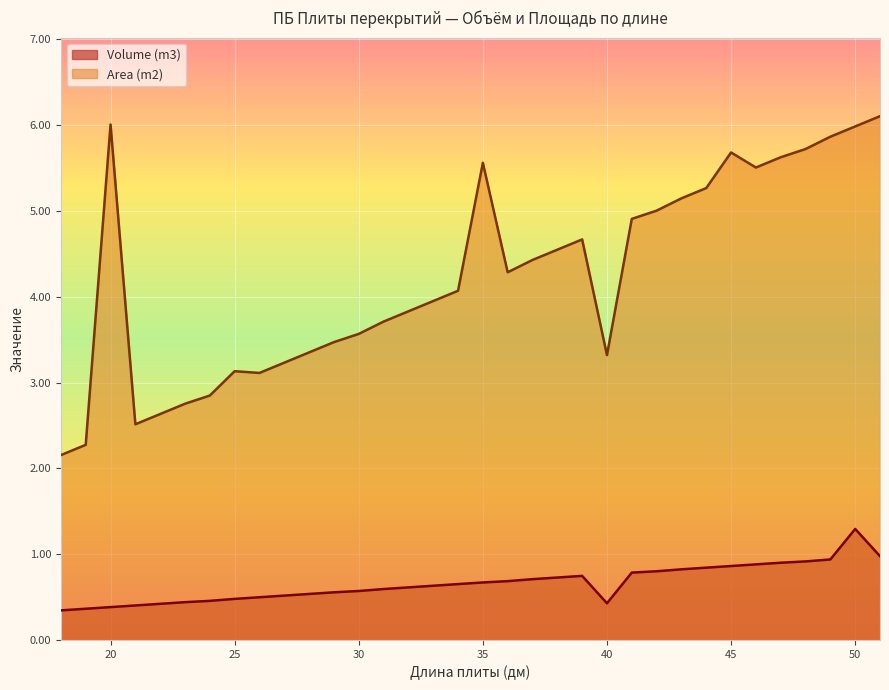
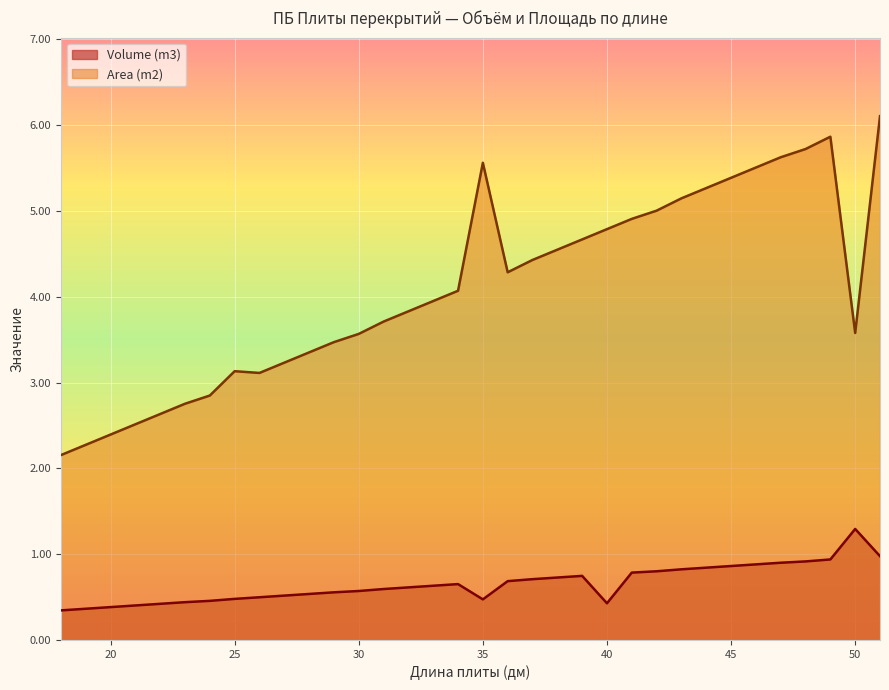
Area (m2), 20: 6.0 -> 2.4
Volume (m3), 35: 0.7 -> 0.5
Area (m2), 40: 3.3 -> 4.8
Area (m2), 45: 5.7 -> 5.4
Area (m2), 50: 6.0 -> 3.6
